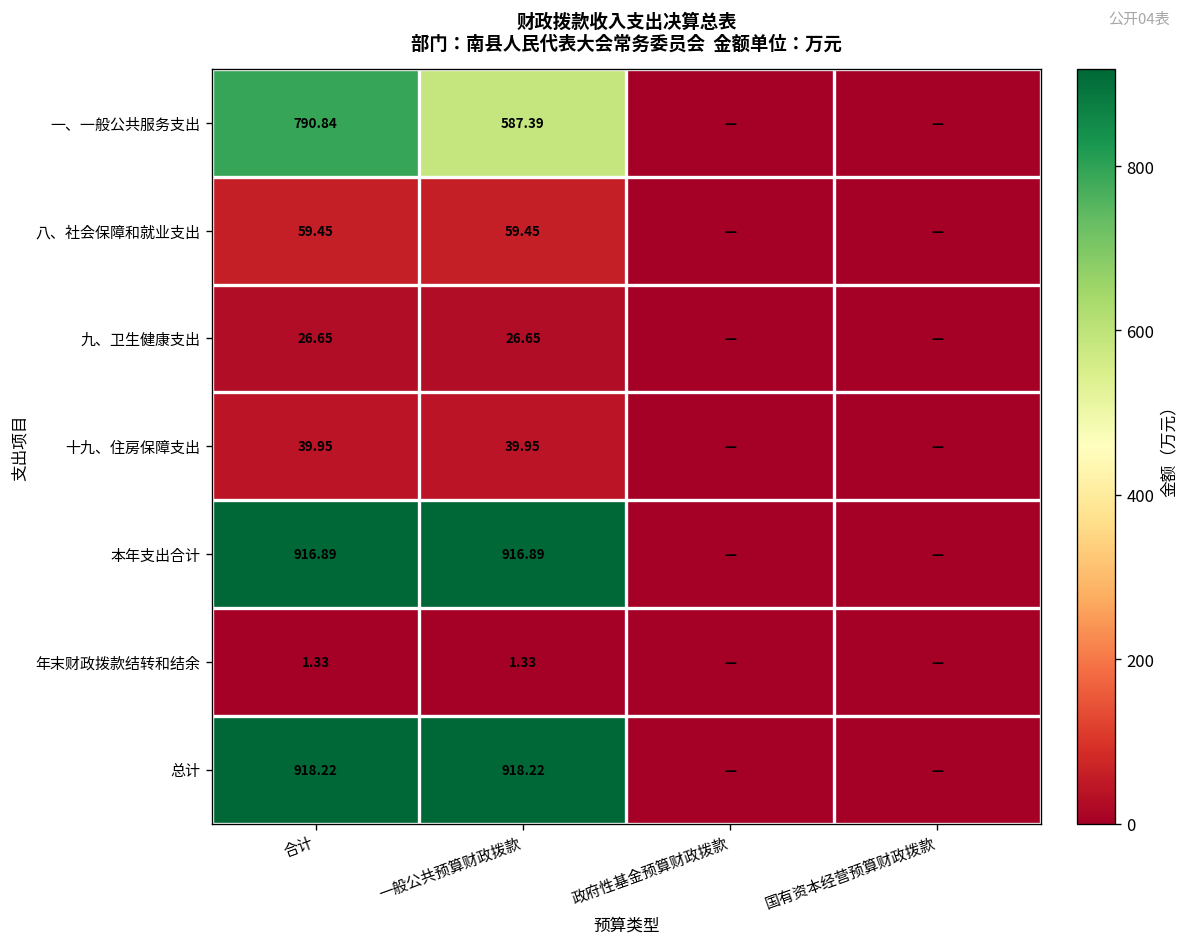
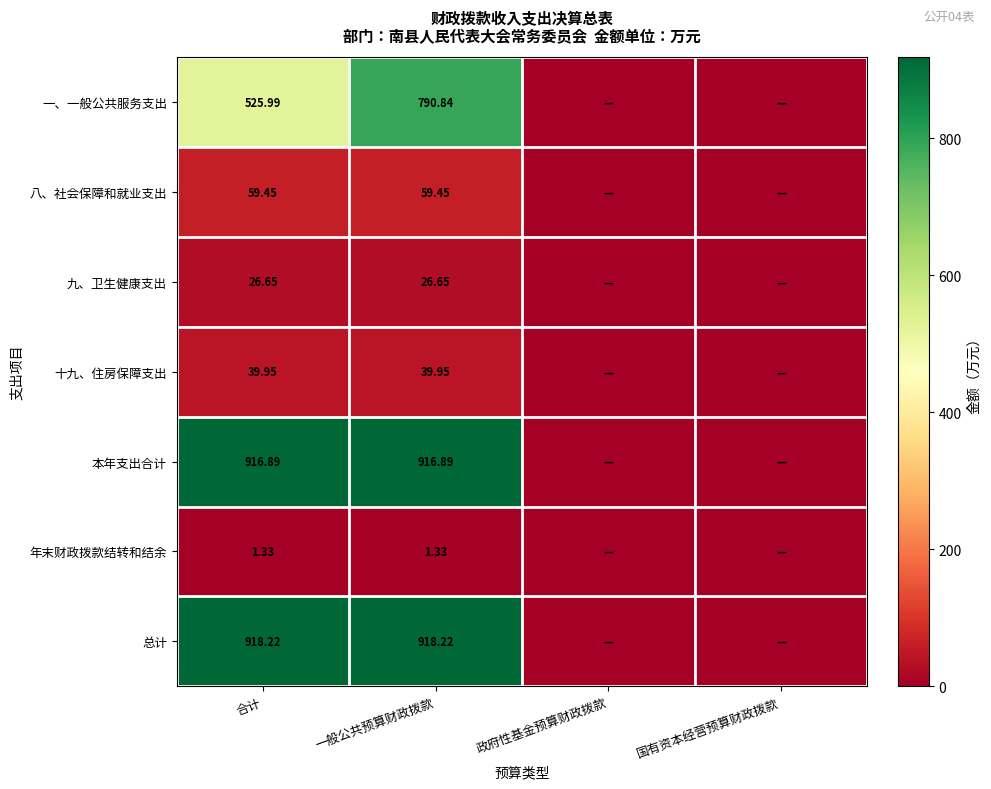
一、一般公共服务支出, 合计: 790.84 -> 525.99
一、一般公共服务支出, 一般公共预算财政拨款: 587.39 -> 790.84
